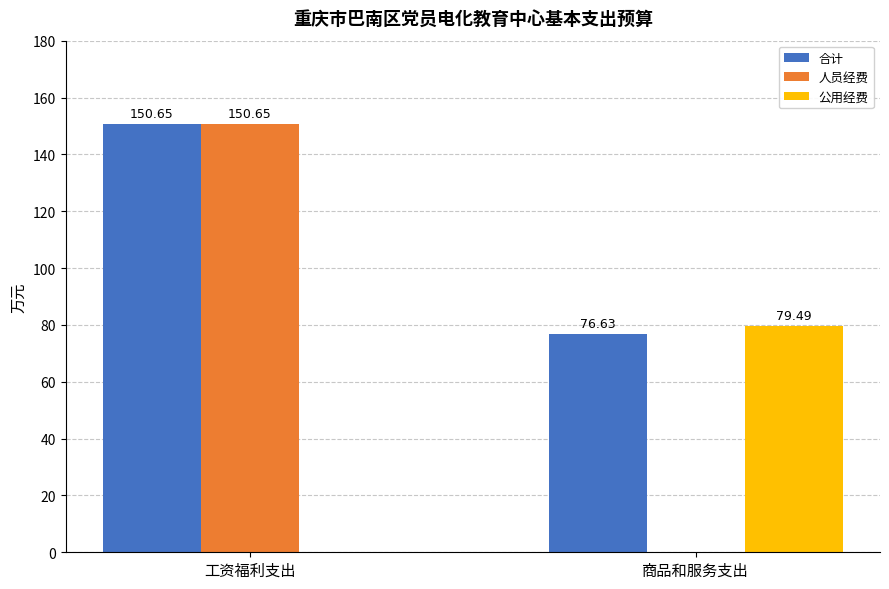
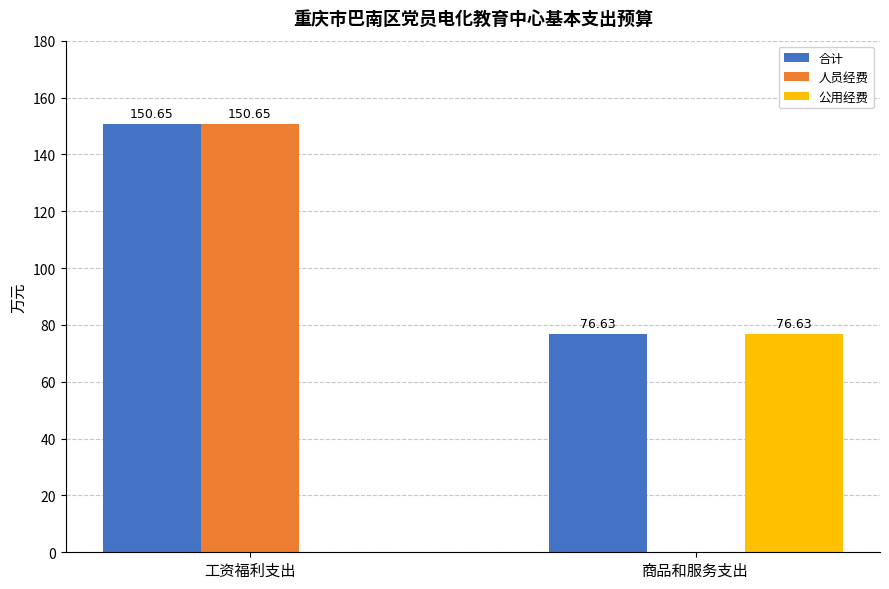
公用经费, 商品和服务支出: 79.49 -> 76.63
